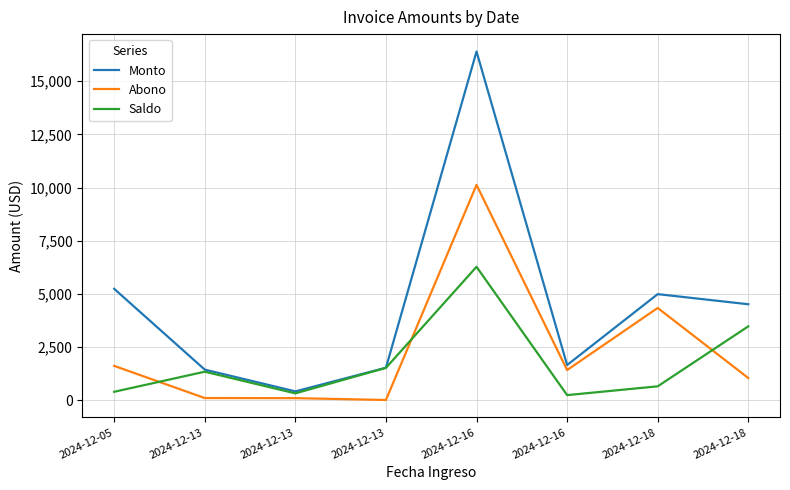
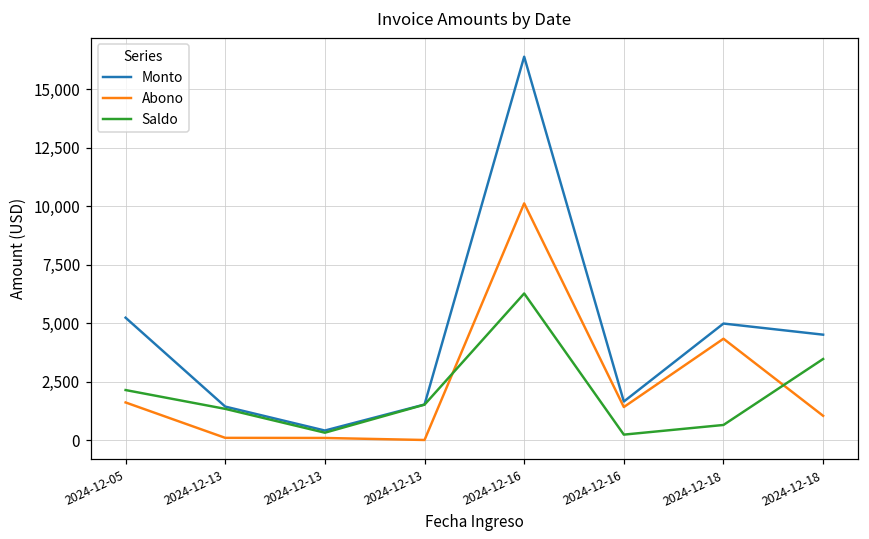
Saldo, 2024-12-05: 400 -> 2,100
